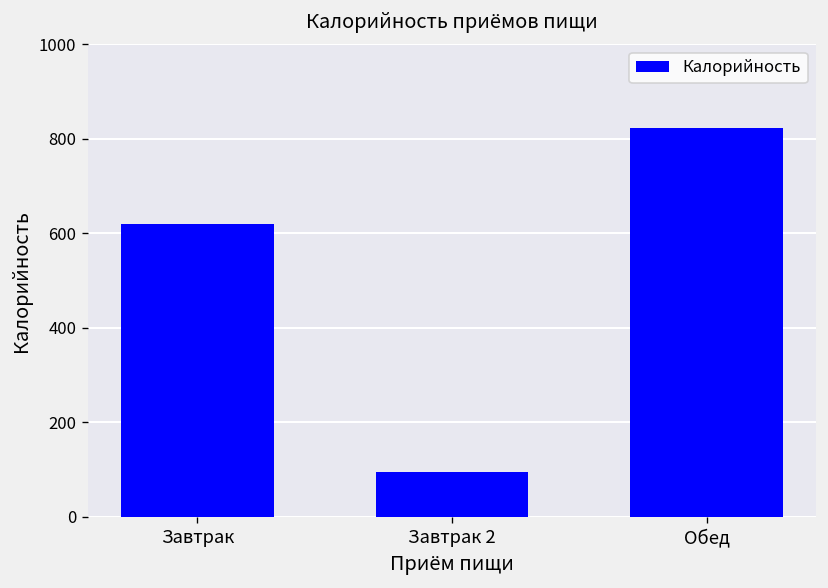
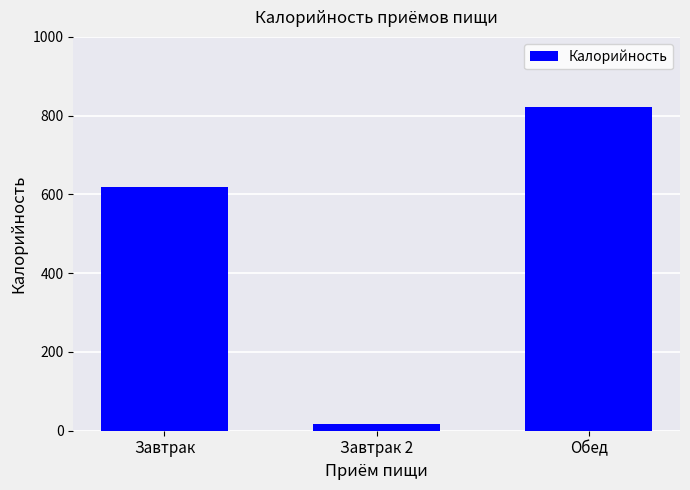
Завтрак 2: 90 -> 20
